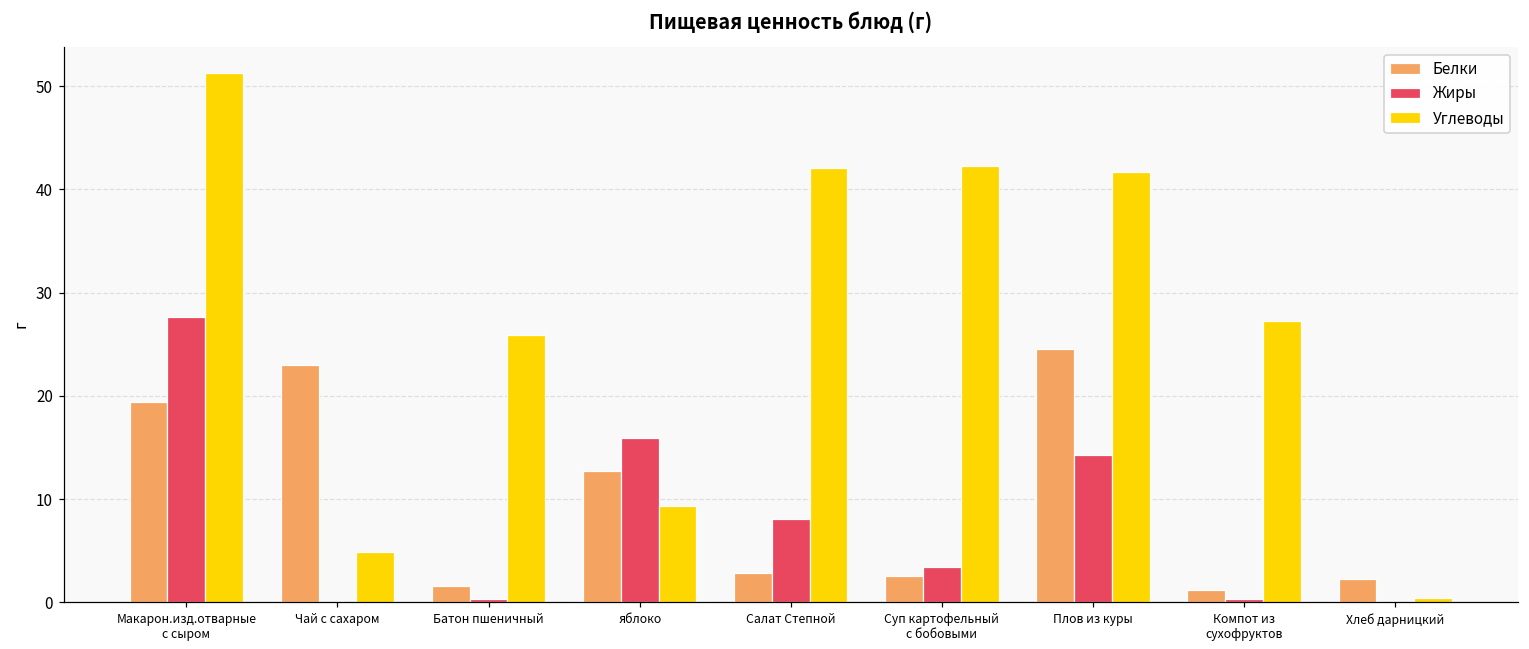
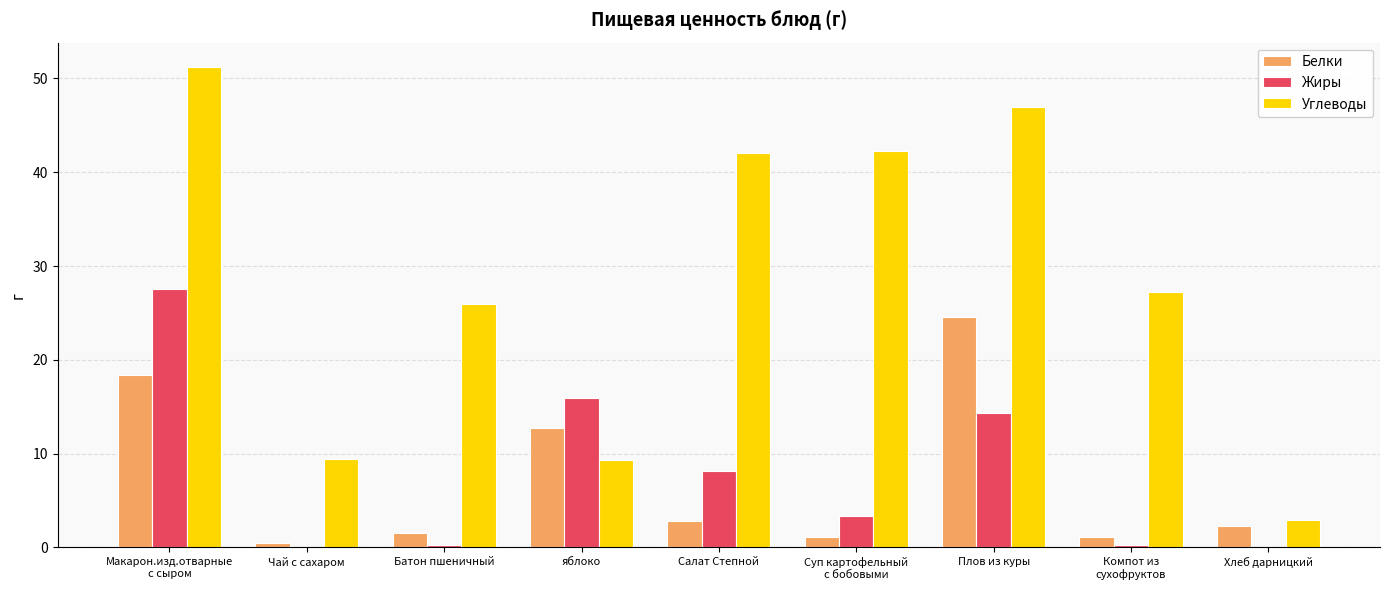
Белки, Макарон.изд.отварные с сыром: 19 -> 18
Белки, Чай с сахаром: 23 -> 1
Углеводы, Чай с сахаром: 5 -> 9
Белки, Суп картофельный с бобовыми: 3 -> 1
Углеводы, Плов из куры: 42 -> 47
Углеводы, Хлеб дарницкий: 0 -> 3
